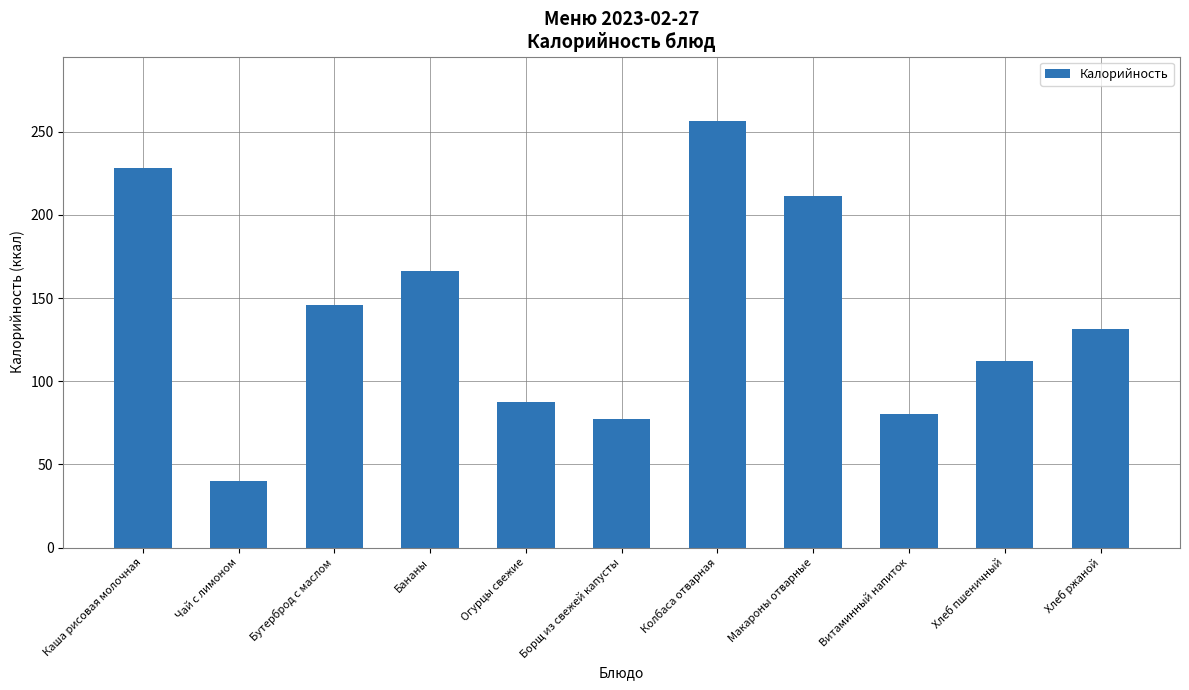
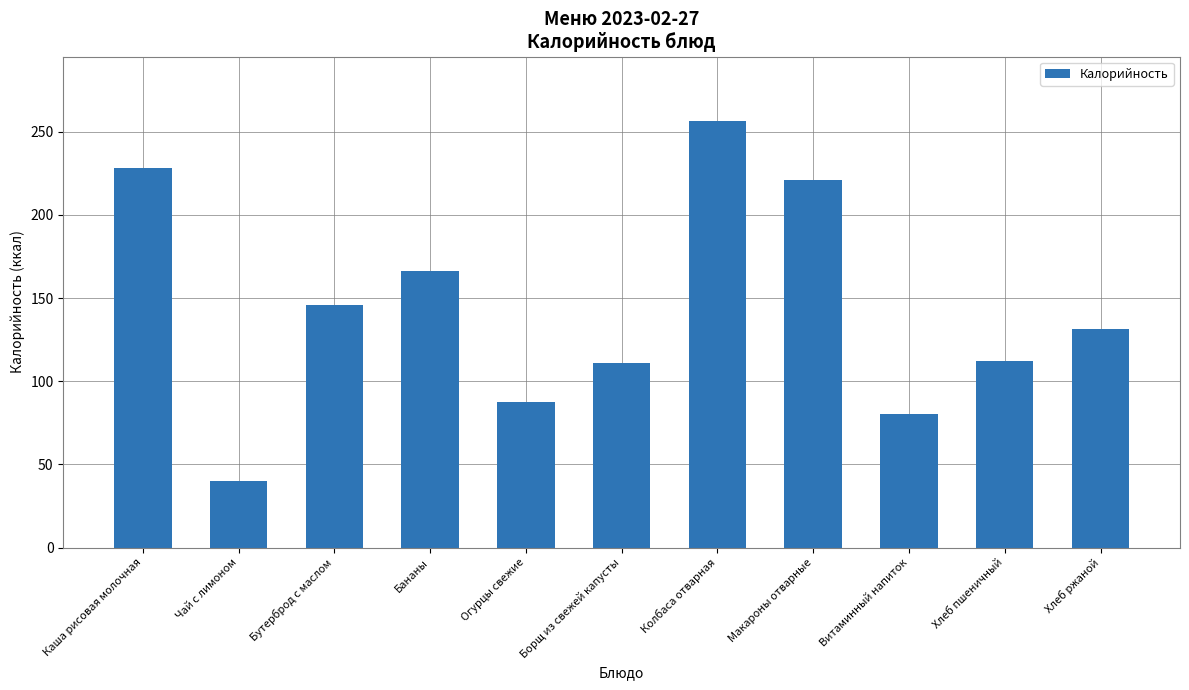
Борщ из свежей капусты: 77 -> 111
Макароны отварные: 211 -> 221
